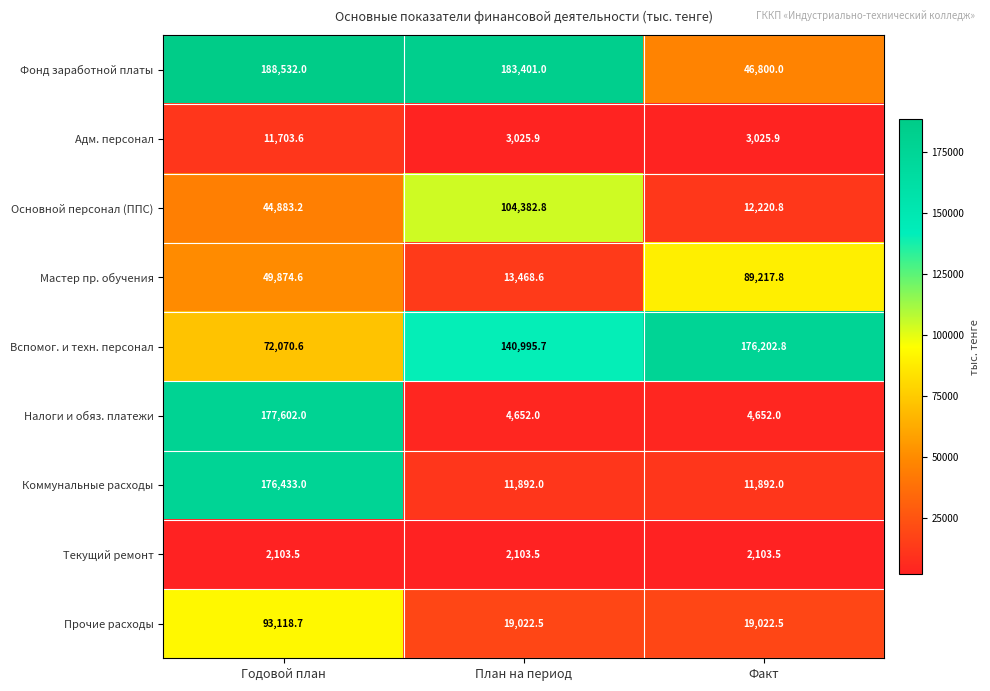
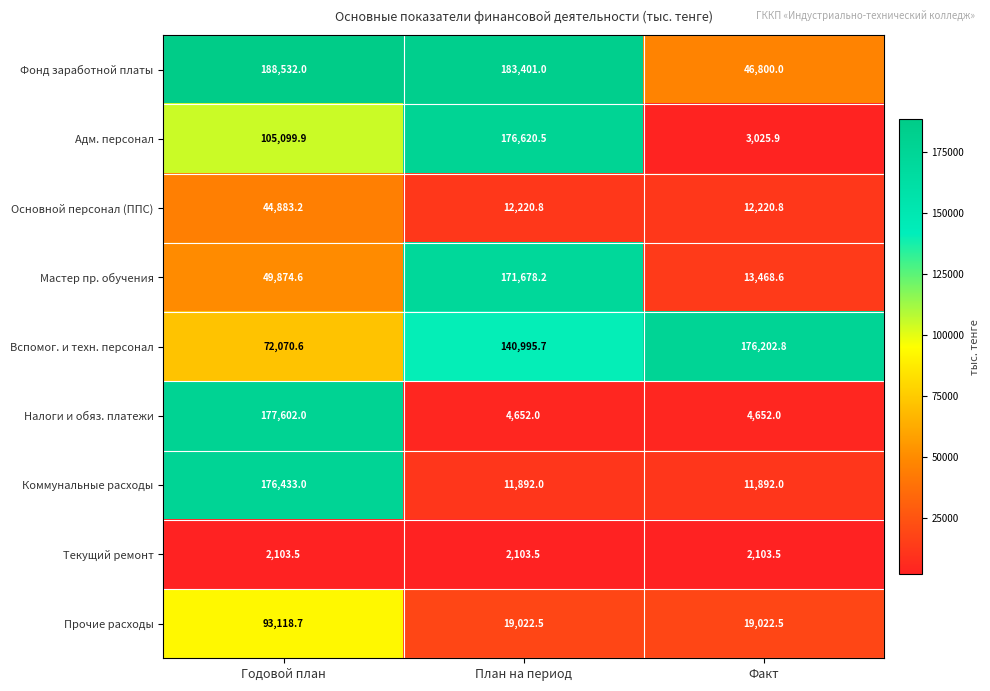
Адм. персонал, Годовой план: 11,703.6 -> 105,099.9
Адм. персонал, План на период: 3,025.9 -> 176,620.5
Основной персонал (ППС), План на период: 104,382.8 -> 12,220.8
Мастер пр. обучения, План на период: 13,468.6 -> 171,678.2
Мастер пр. обучения, Факт: 89,217.8 -> 13,468.6
